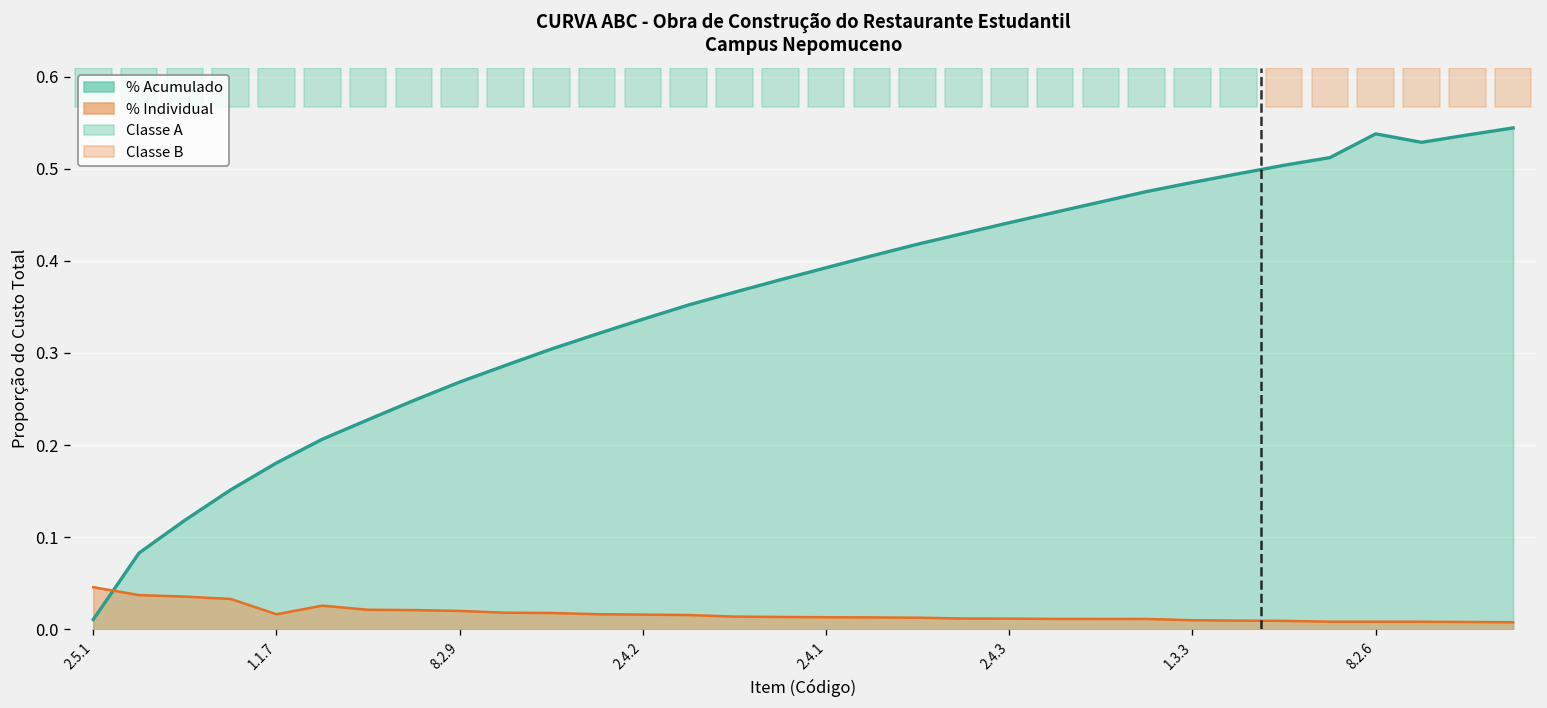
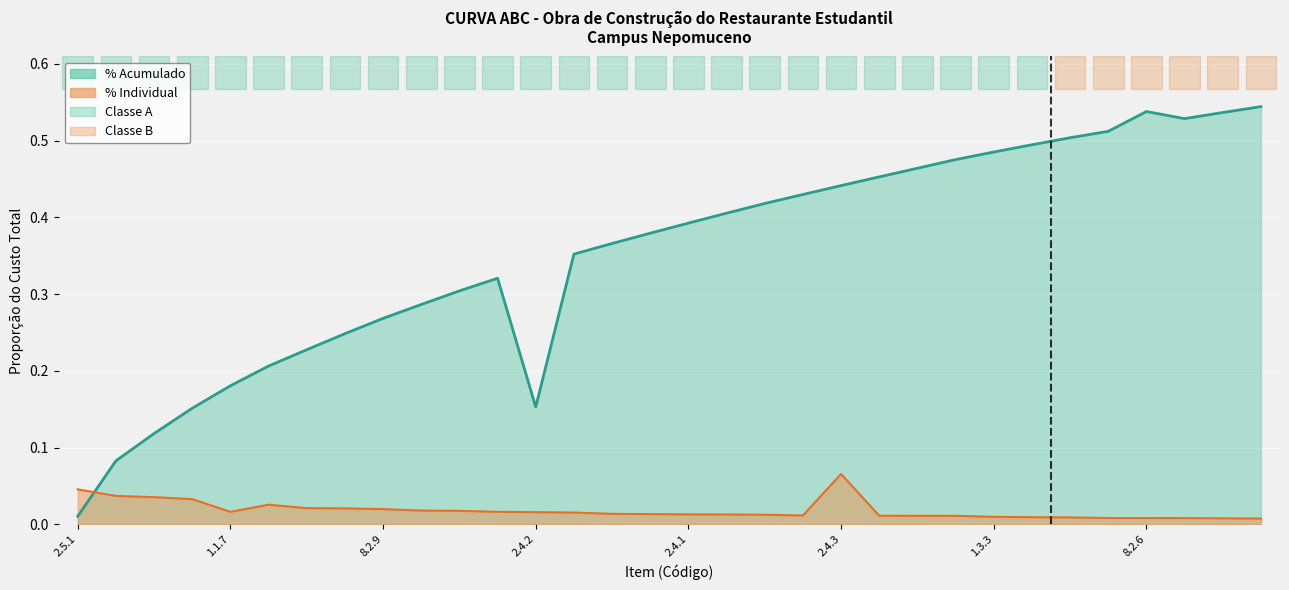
% Acumulado, 2.4.2: 0.34 -> 0.15
% Individual, 2.4.3: 0.01 -> 0.07
